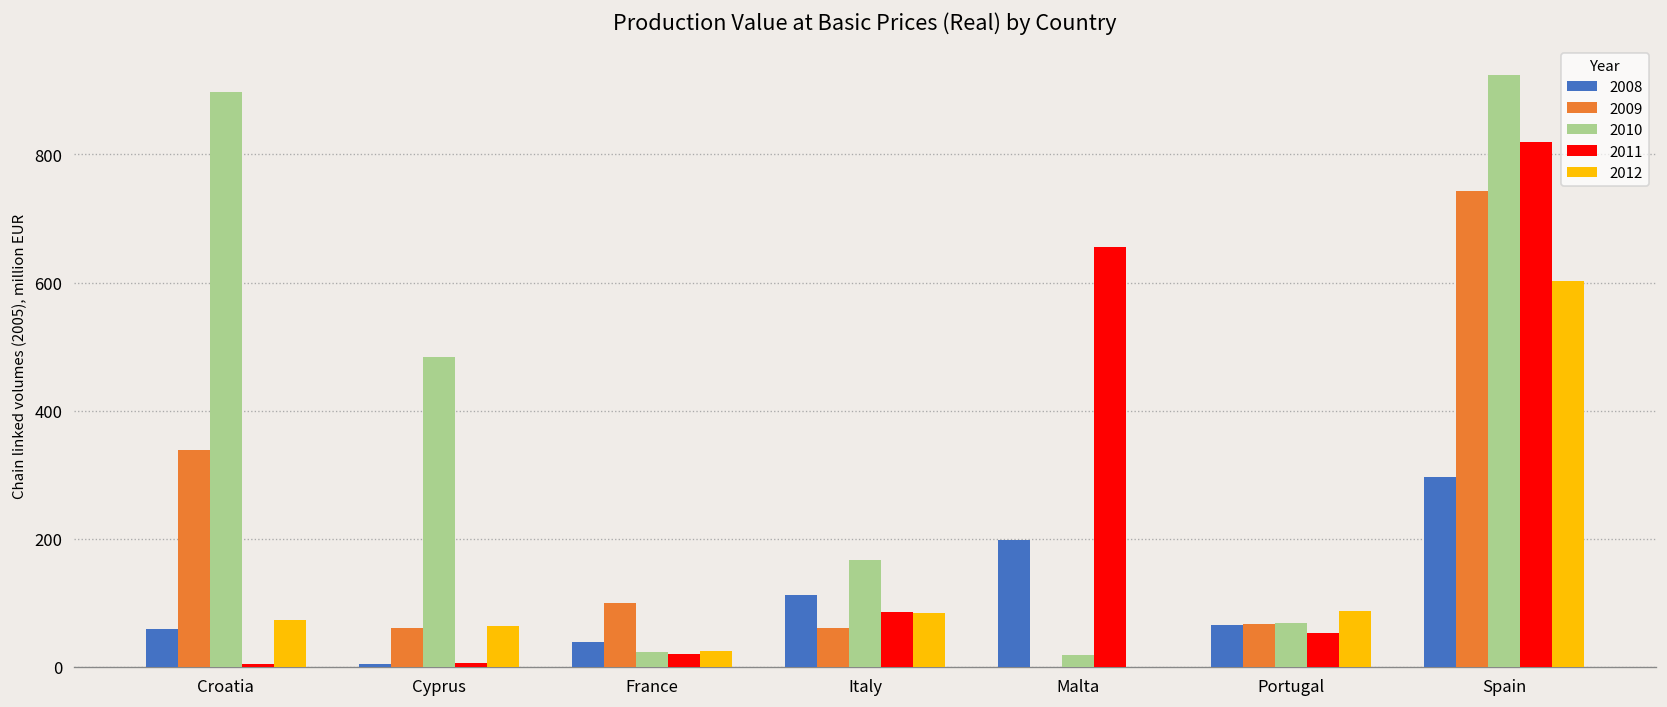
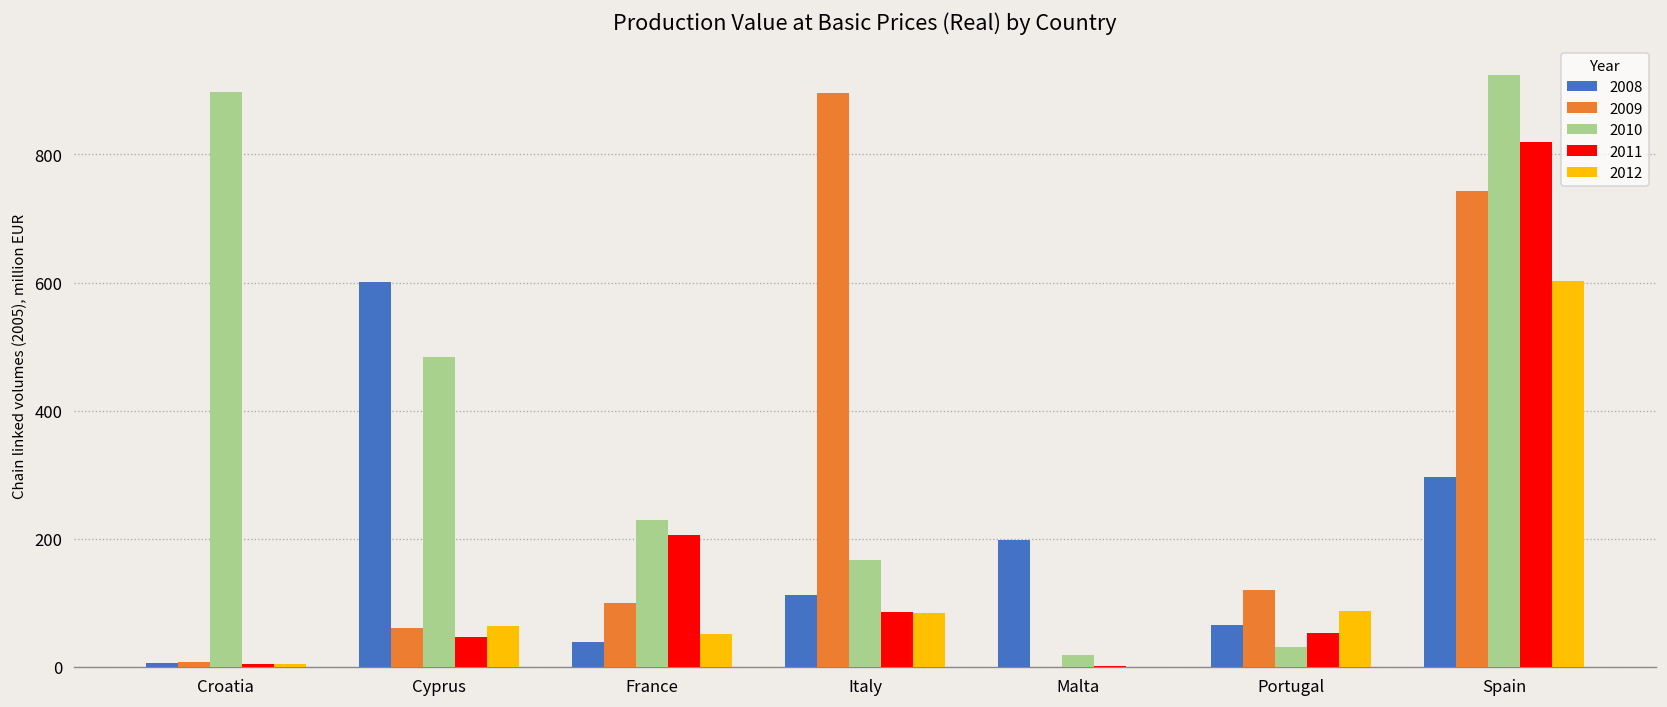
2008, Croatia: 60 -> 10
2009, Croatia: 340 -> 10
2012, Croatia: 70 -> 0
2008, Cyprus: 0 -> 600
2011, Cyprus: 10 -> 50
2010, France: 20 -> 230
2011, France: 20 -> 210
2012, France: 20 -> 50
2009, Italy: 60 -> 900
2011, Malta: 660 -> 0
2009, Portugal: 70 -> 120
2010, Portugal: 70 -> 30
